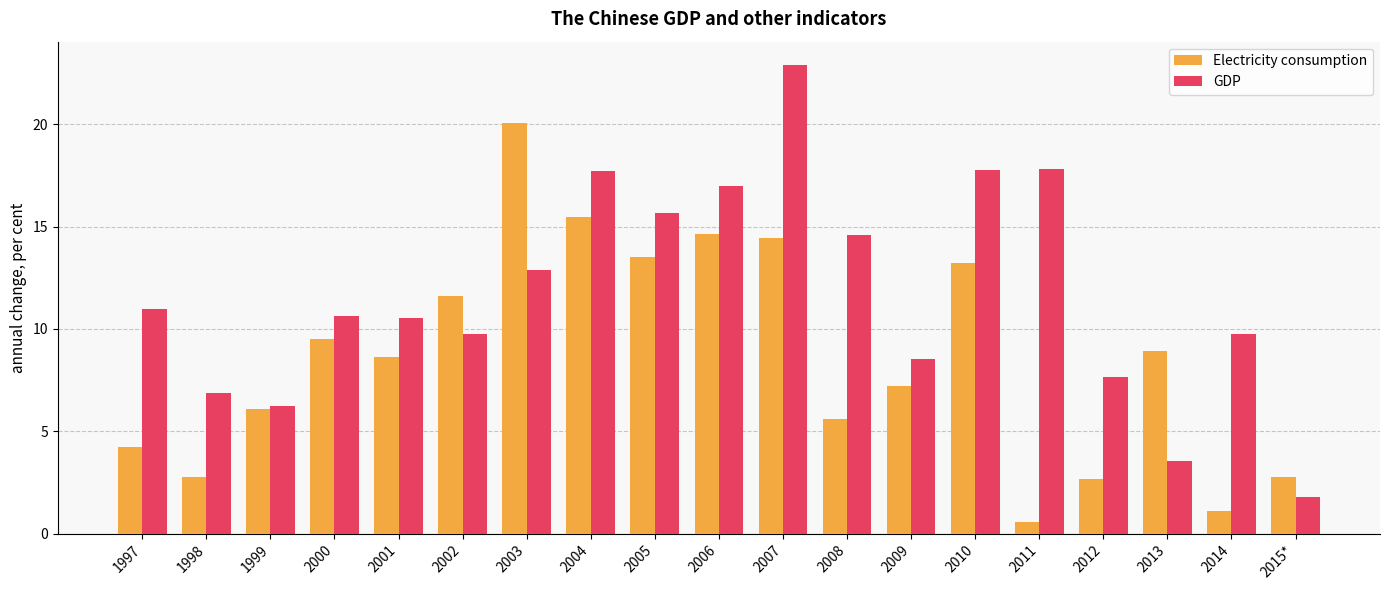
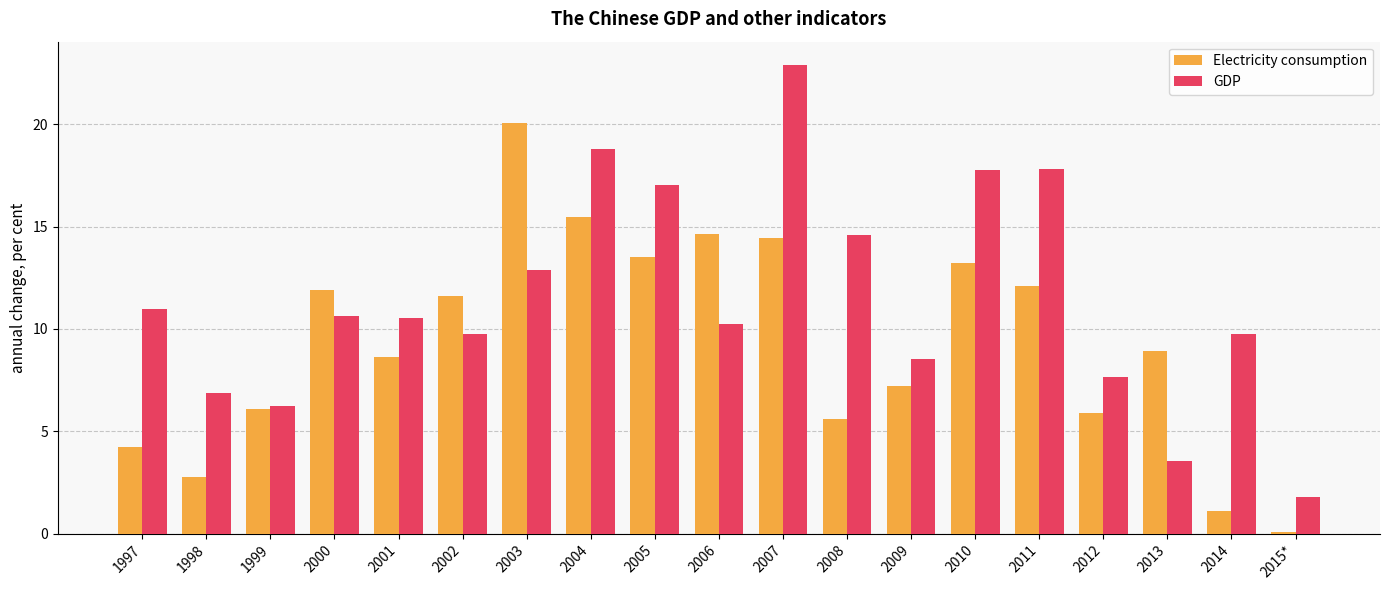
Electricity consumption, 2000: 9.5 -> 11.9
GDP, 2004: 17.7 -> 18.8
GDP, 2005: 15.7 -> 17.0
GDP, 2006: 17.0 -> 10.3
Electricity consumption, 2011: 0.6 -> 12.1
Electricity consumption, 2012: 2.7 -> 5.9
Electricity consumption, 2015*: 2.8 -> 0.1
